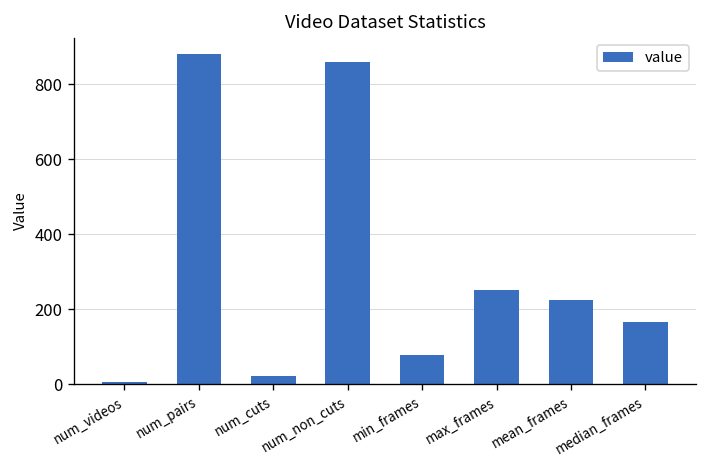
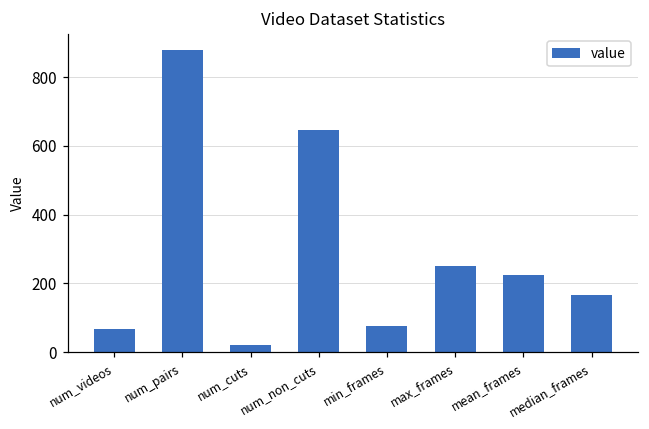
num_videos: 10 -> 70
num_non_cuts: 860 -> 650
